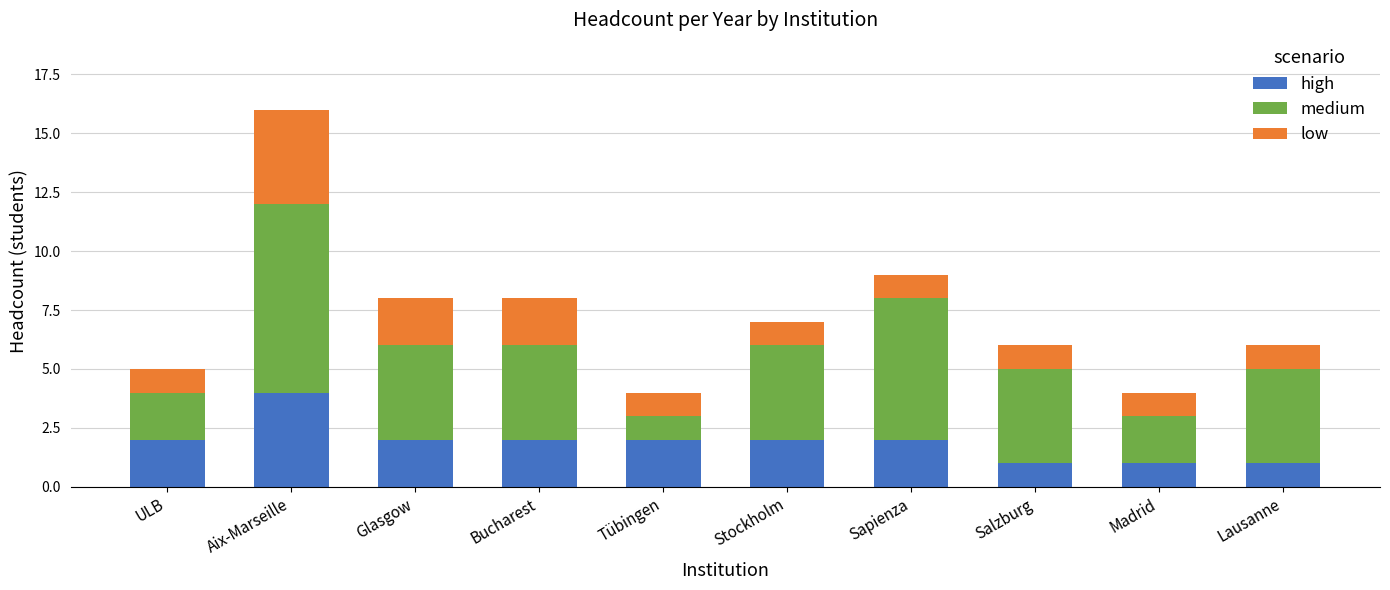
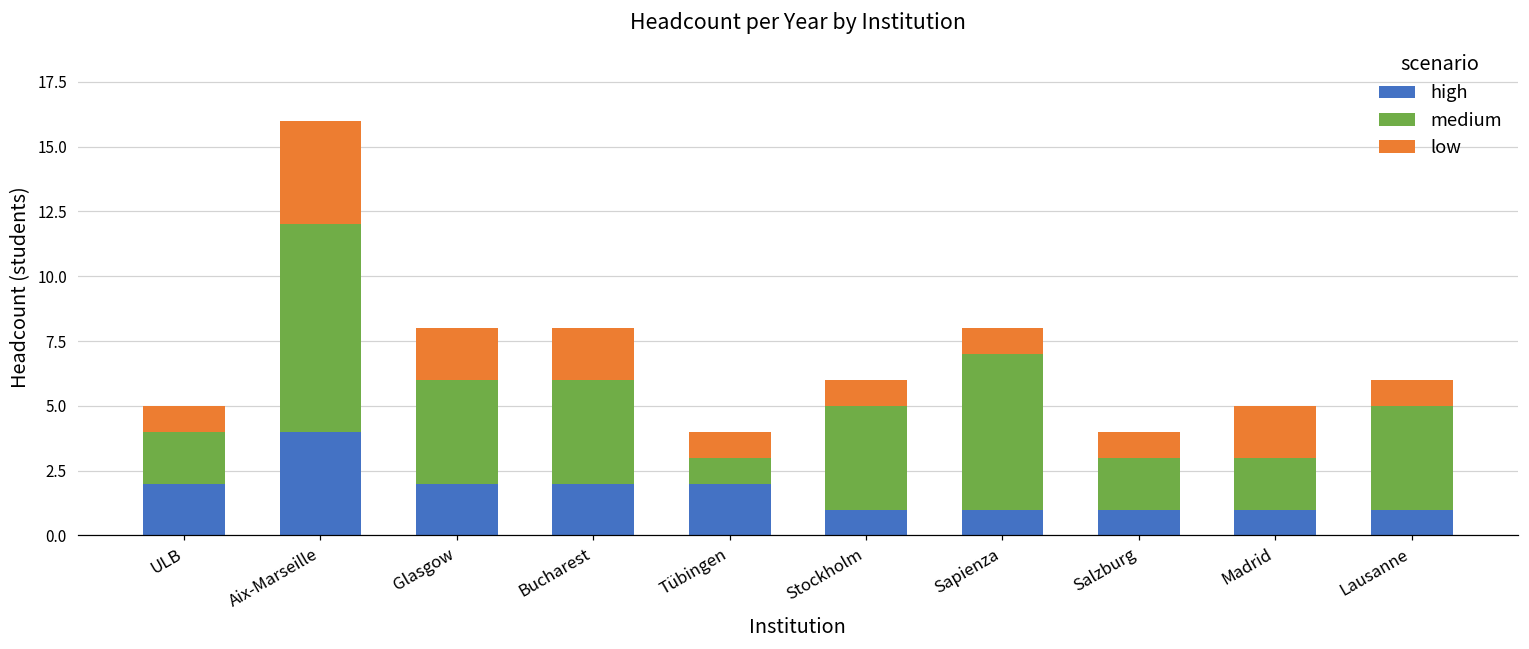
high, Stockholm: 2 -> 1
high, Sapienza: 2 -> 1
medium, Salzburg: 4 -> 2
low, Madrid: 1 -> 2
